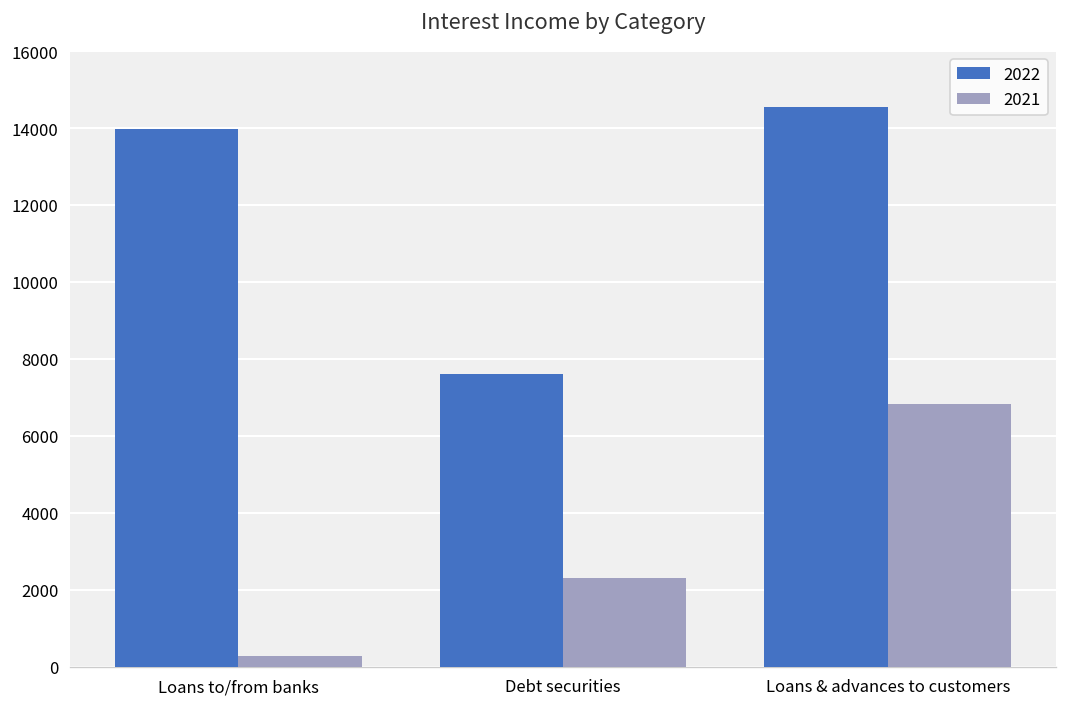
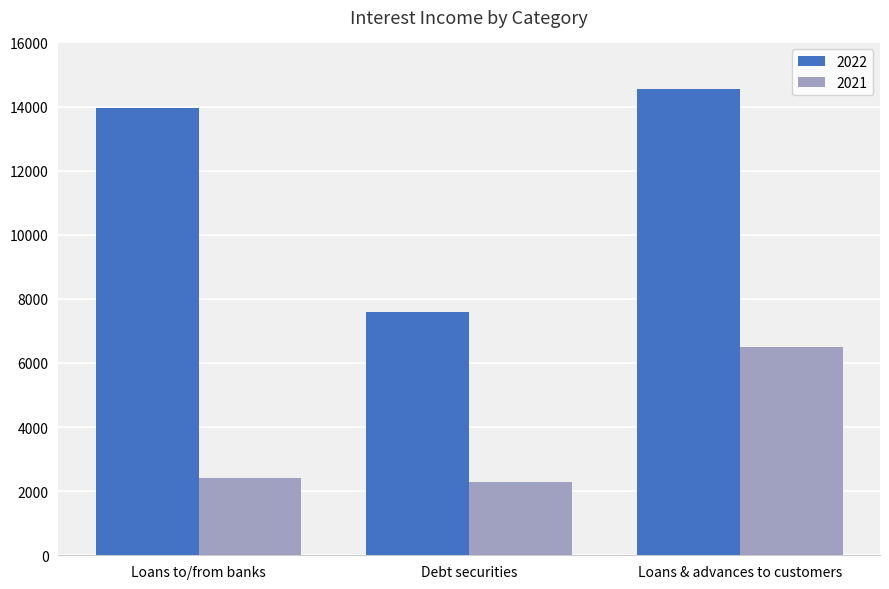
2021, Loans to/from banks: 300 -> 2400
2021, Loans & advances to customers: 6800 -> 6500
